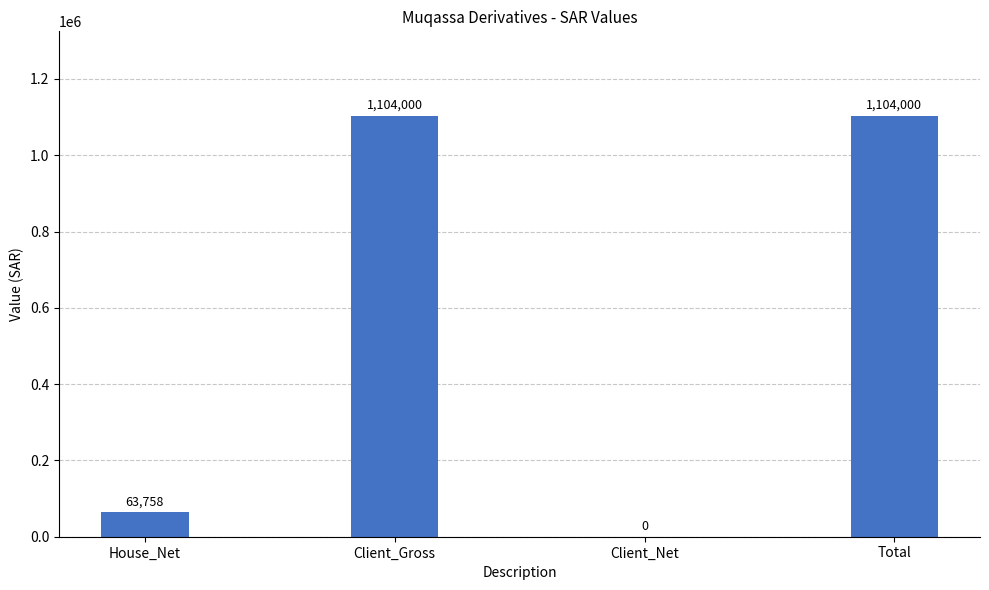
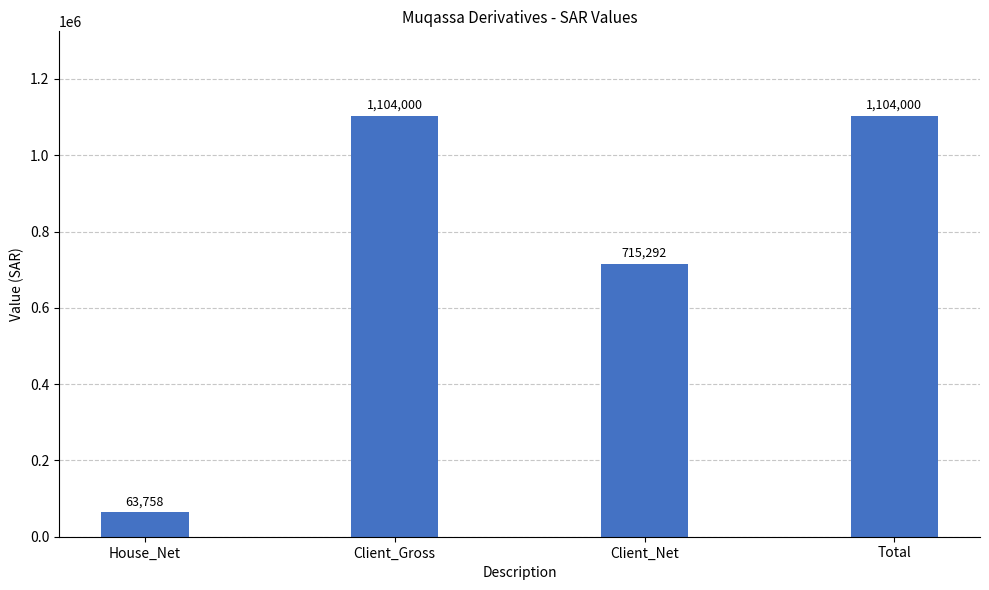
Client_Net: 0 -> 715,292
